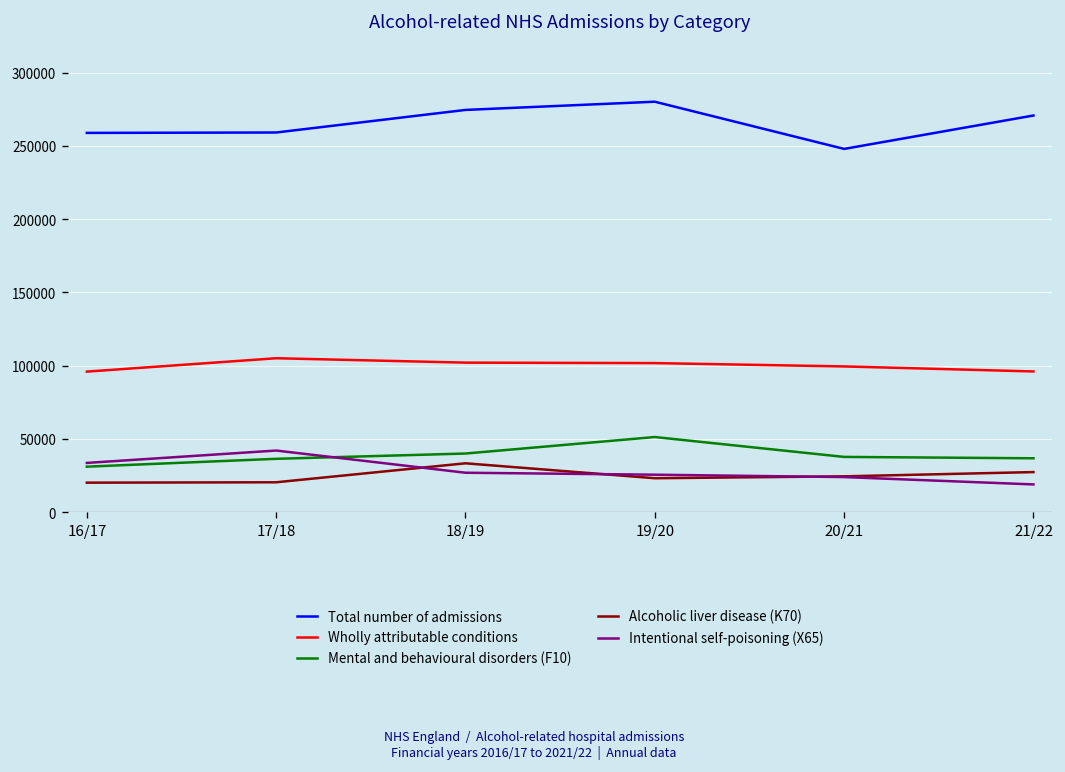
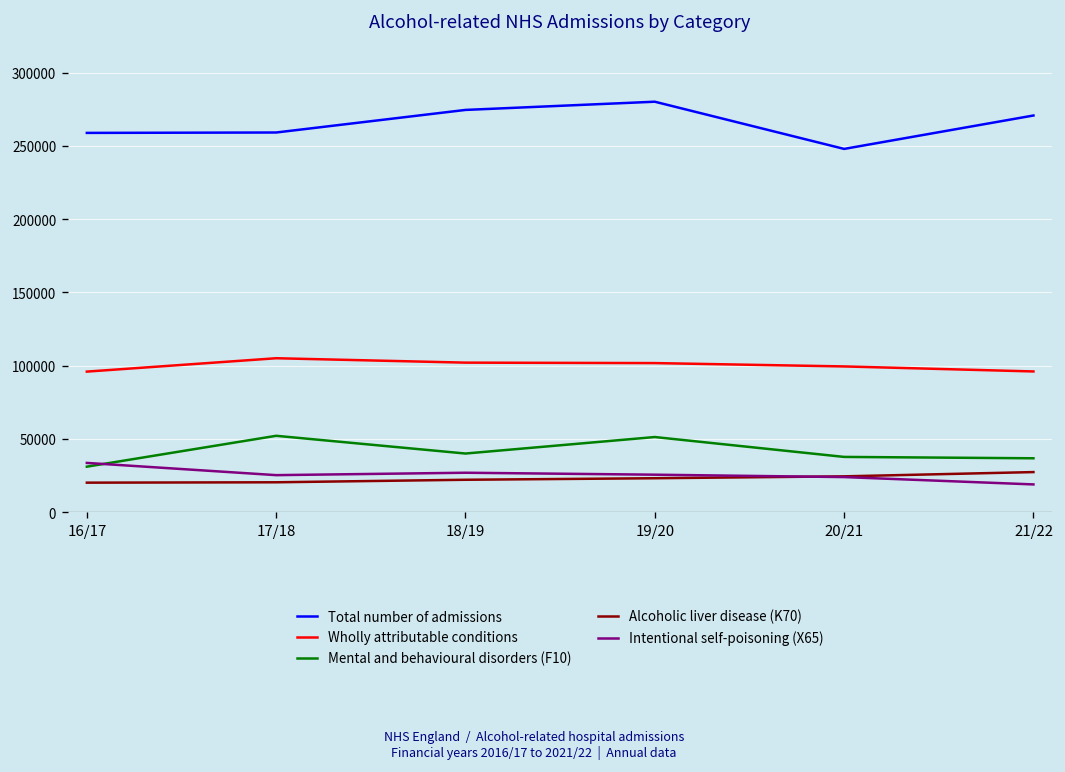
Mental and behavioural disorders (F10), 17/18: 36000 -> 52000
Intentional self-poisoning (X65), 17/18: 42000 -> 25000
Alcoholic liver disease (K70), 18/19: 33000 -> 22000
